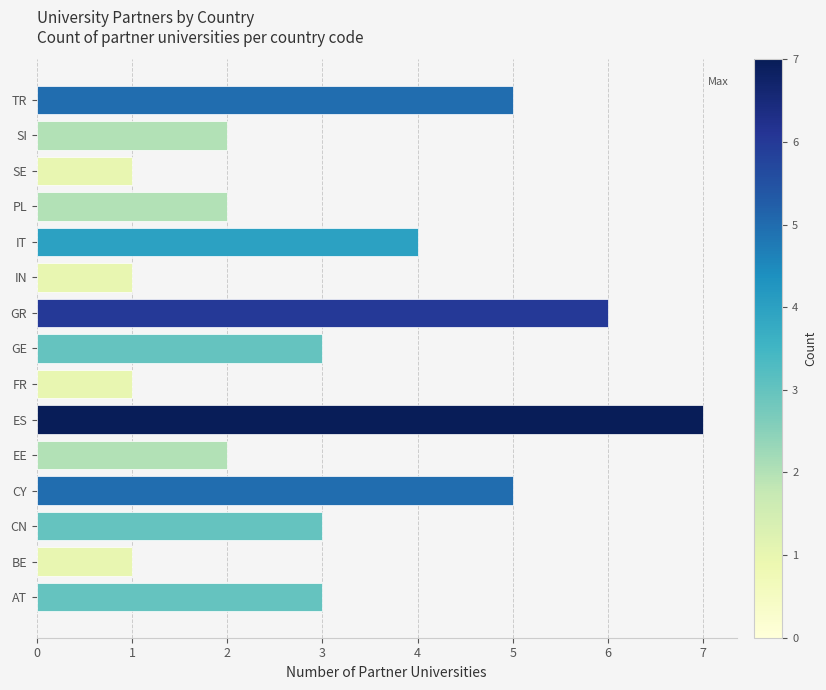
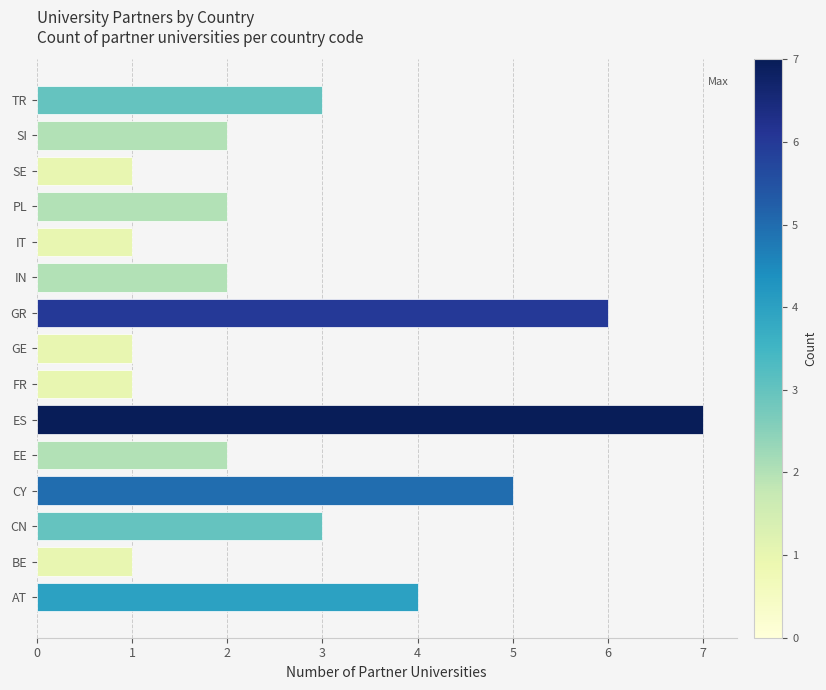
TR: 5 -> 3
IT: 4 -> 1
IN: 1 -> 2
GE: 3 -> 1
AT: 3 -> 4
